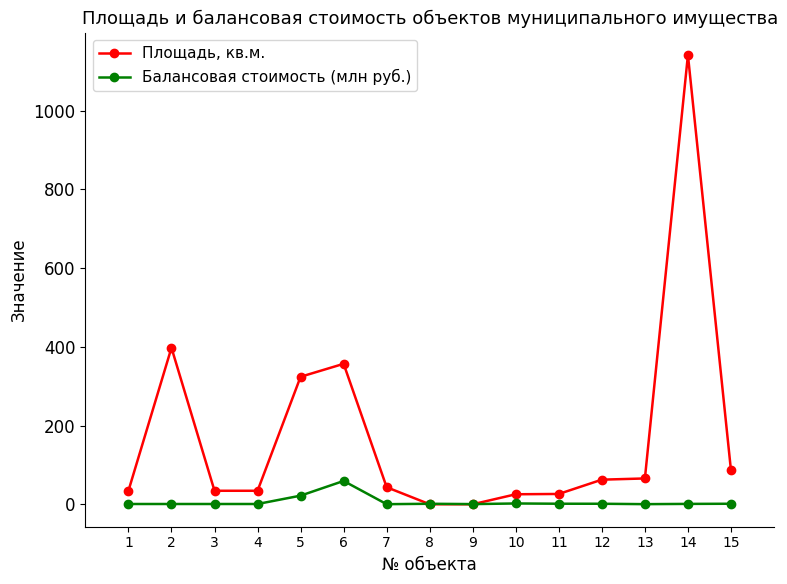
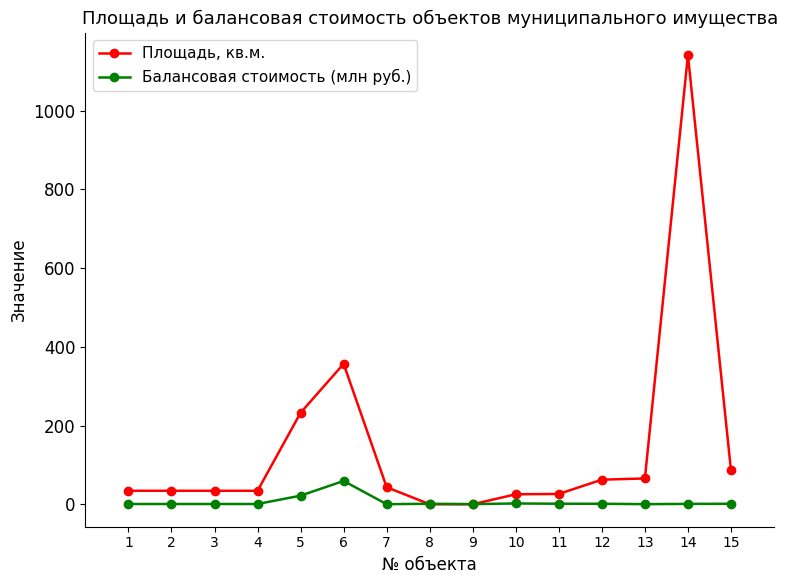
Площадь, кв.м., 2: 400 -> 30
Площадь, кв.м., 5: 320 -> 230
